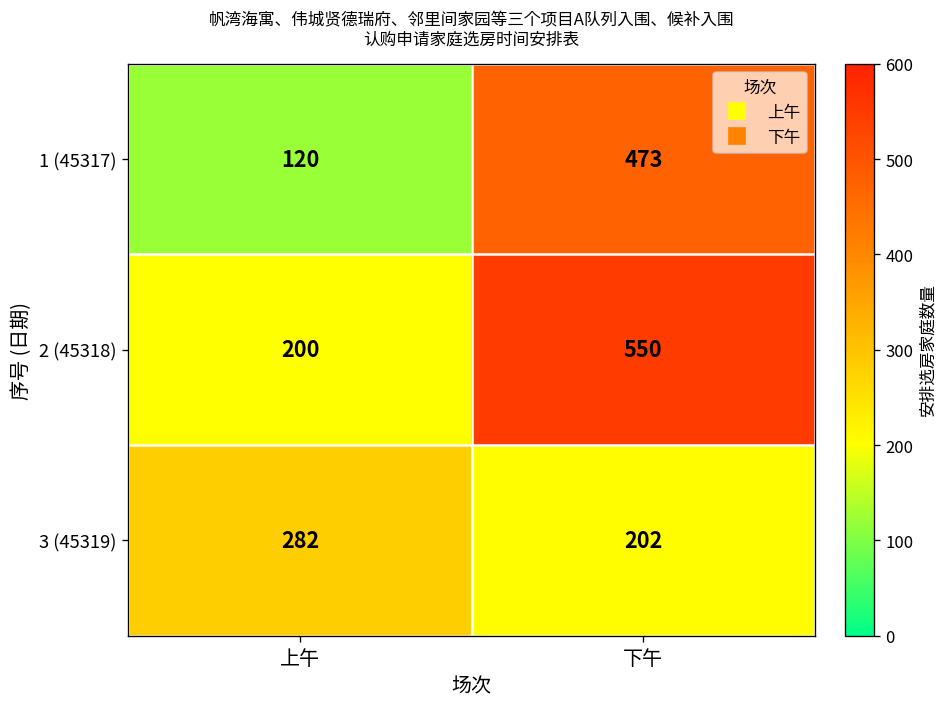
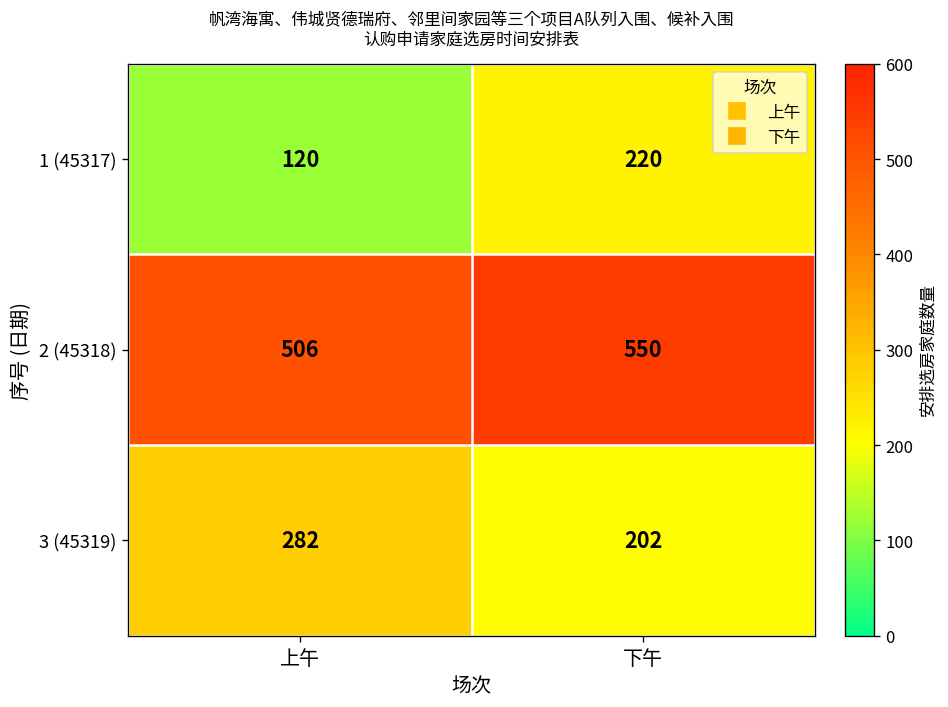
1 (45317), 下午: 473 -> 220
2 (45318), 上午: 200 -> 506
